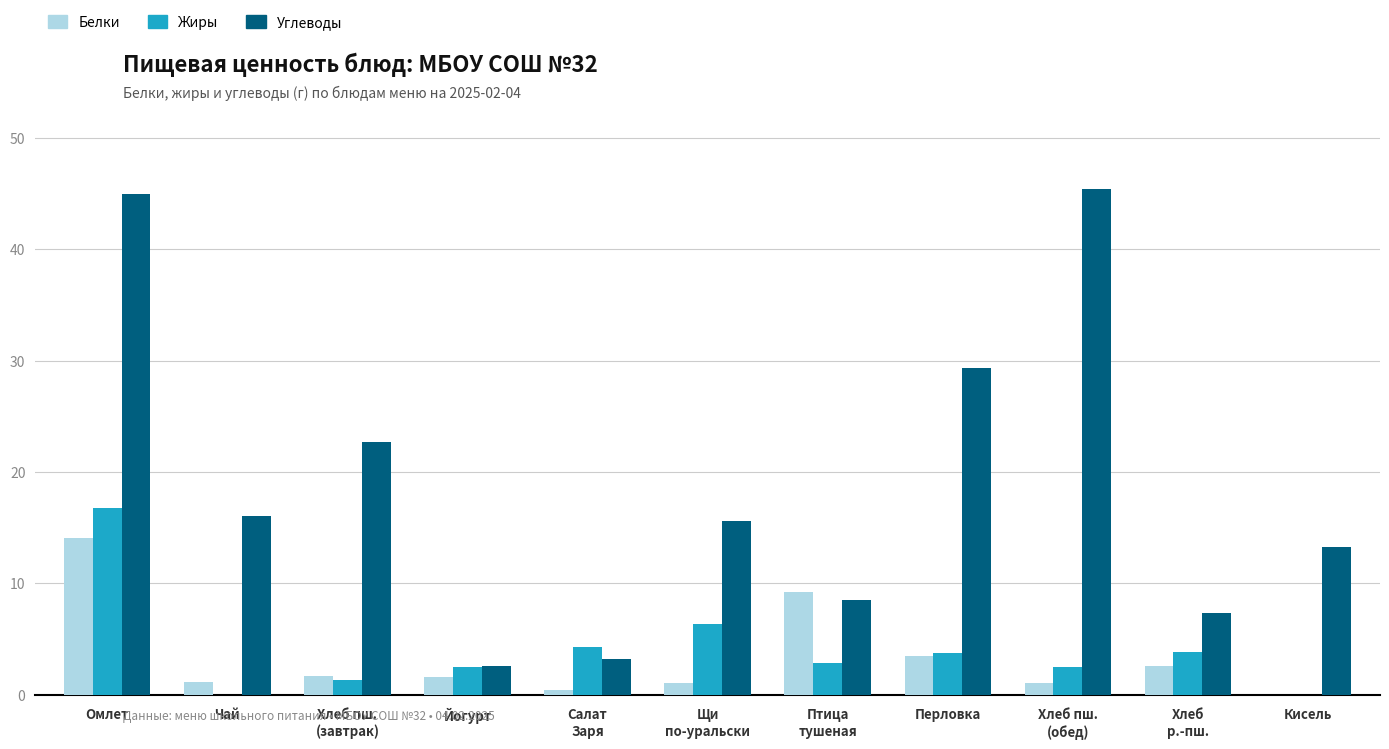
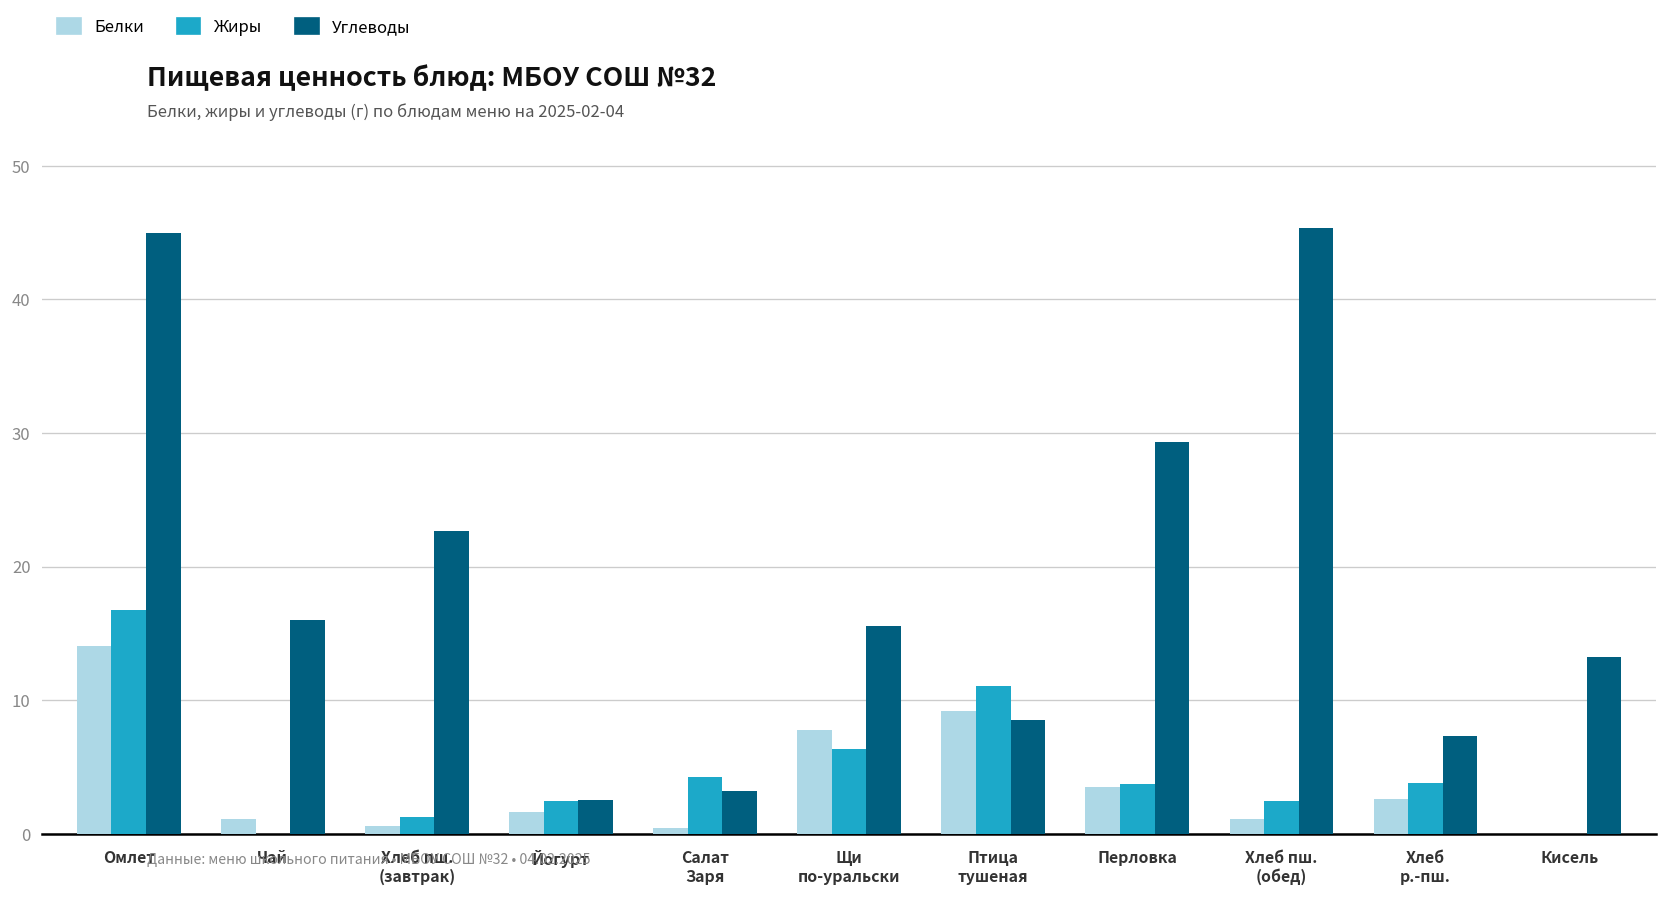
Белки, Хлеб пш. (завтрак): 1.7 -> 0.6
Белки, Щи по-уральски: 1.0 -> 7.8
Жиры, Птица тушеная: 2.8 -> 11.1
